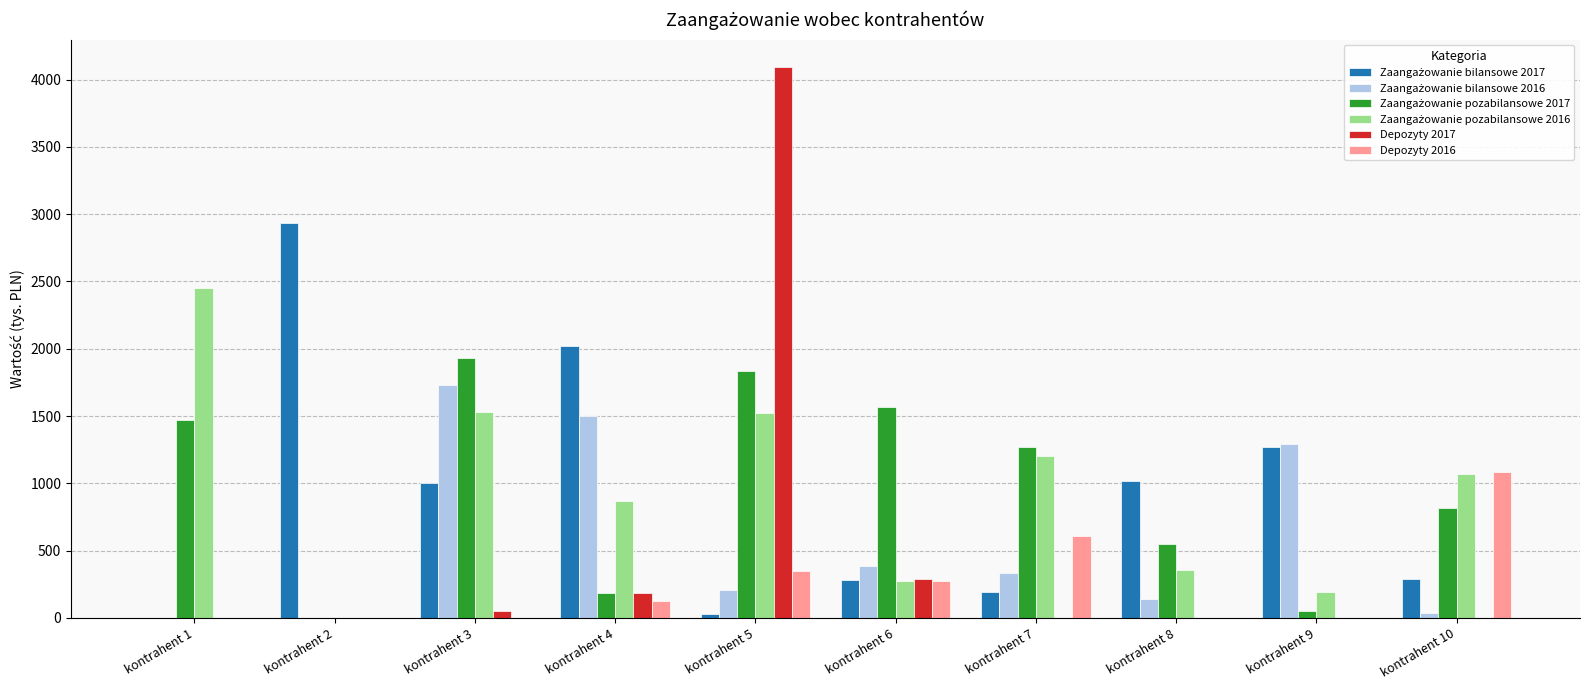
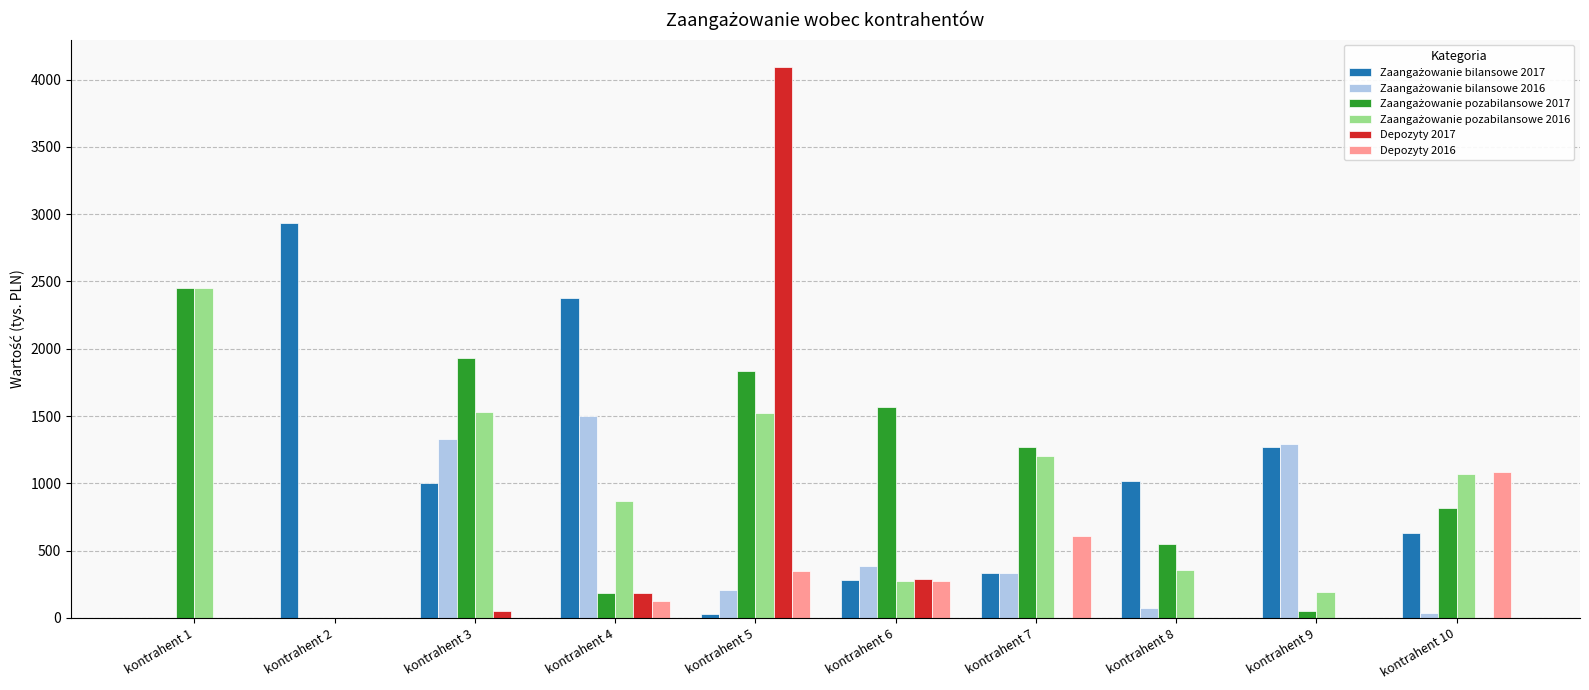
Zaangażowanie pozabilansowe 2017, kontrahent 1: 1470 -> 2450
Zaangażowanie bilansowe 2016, kontrahent 3: 1730 -> 1330
Zaangażowanie bilansowe 2017, kontrahent 4: 2020 -> 2380
Zaangażowanie bilansowe 2017, kontrahent 7: 200 -> 330
Zaangażowanie bilansowe 2016, kontrahent 8: 140 -> 70
Zaangażowanie bilansowe 2017, kontrahent 10: 290 -> 630
